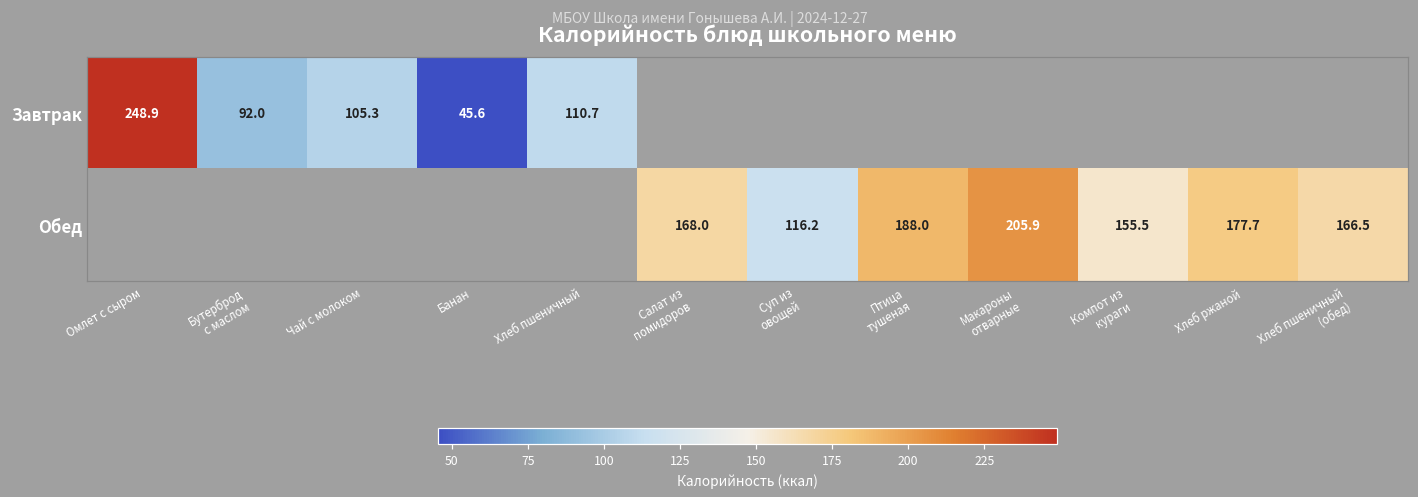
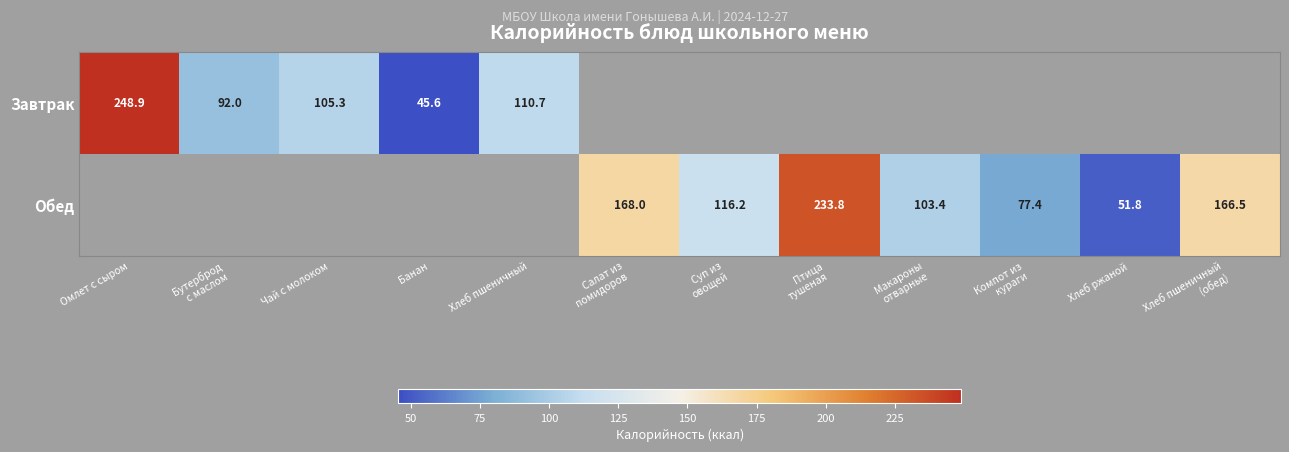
Обед, Птица тушеная: 188.0 -> 233.8
Обед, Макароны отварные: 205.9 -> 103.4
Обед, Компот из кураги: 155.5 -> 77.4
Обед, Хлеб ржаной: 177.7 -> 51.8
